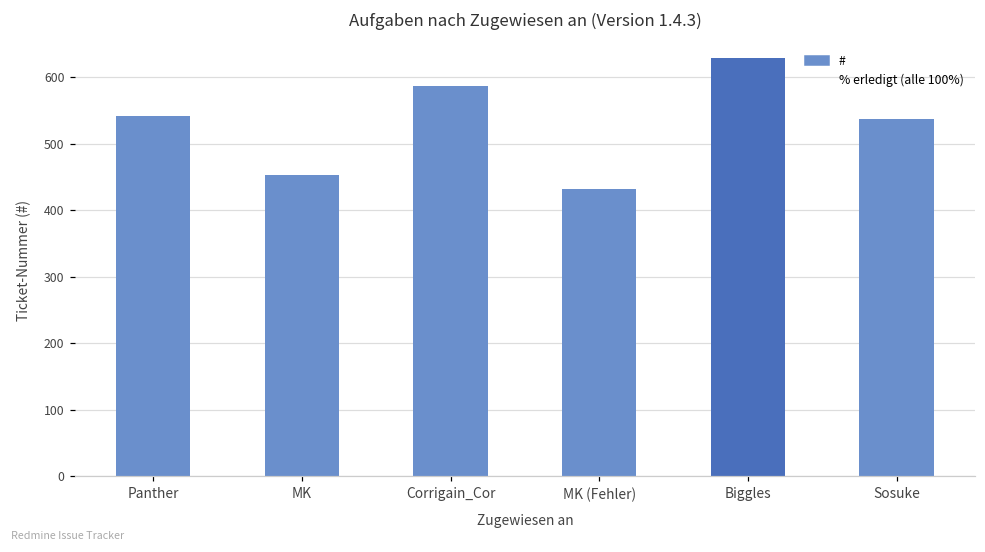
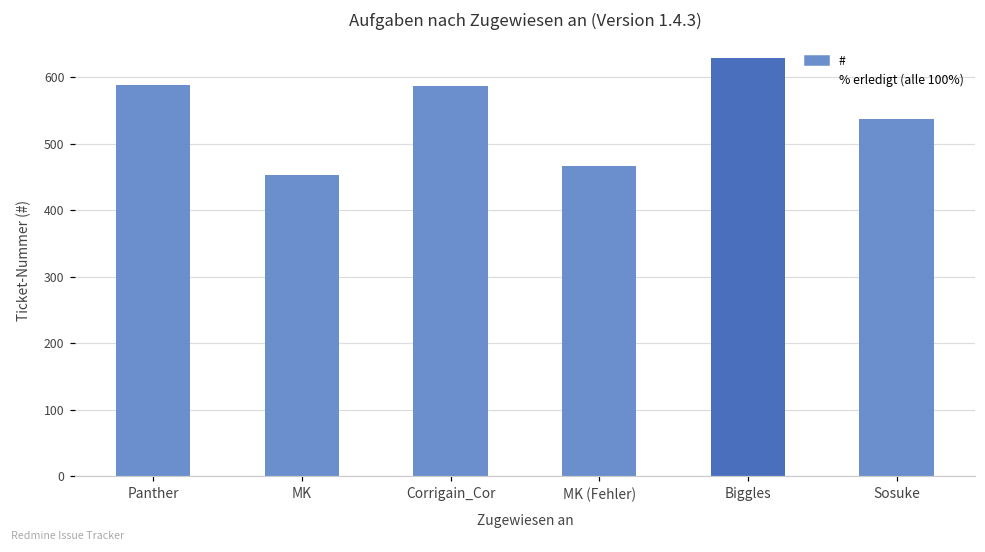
#, Panther: 540 -> 590
#, MK (Fehler): 430 -> 470
